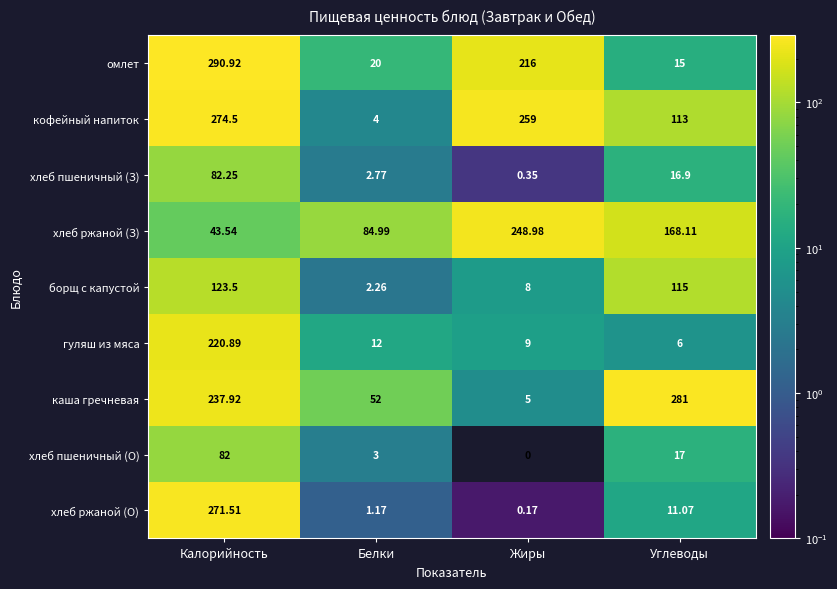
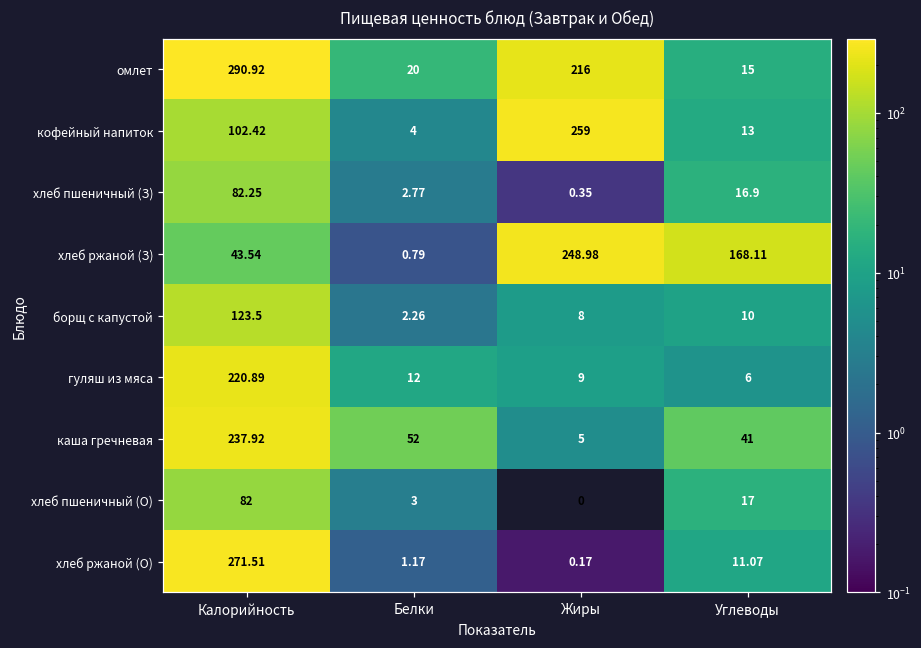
кофейный напиток, Калорийность: 274.5 -> 102.42
кофейный напиток, Углеводы: 113 -> 13
хлеб ржаной (З), Белки: 84.99 -> 0.79
борщ с капустой, Углеводы: 115 -> 10
каша гречневая, Углеводы: 281 -> 41
